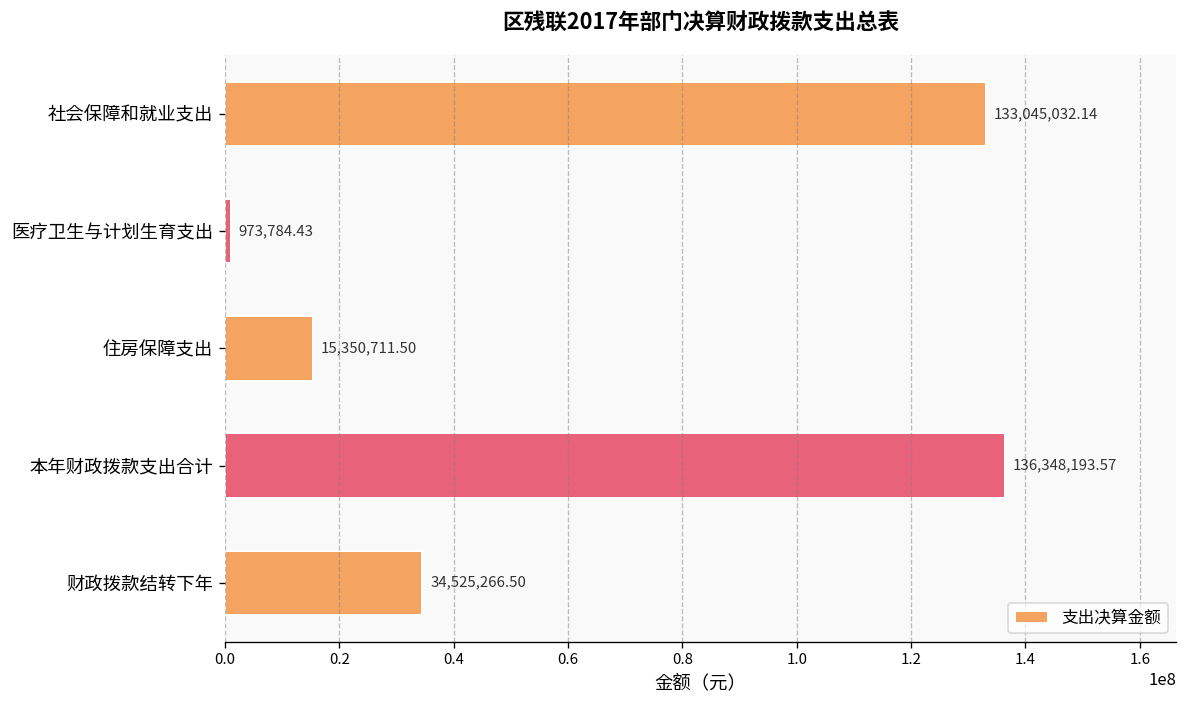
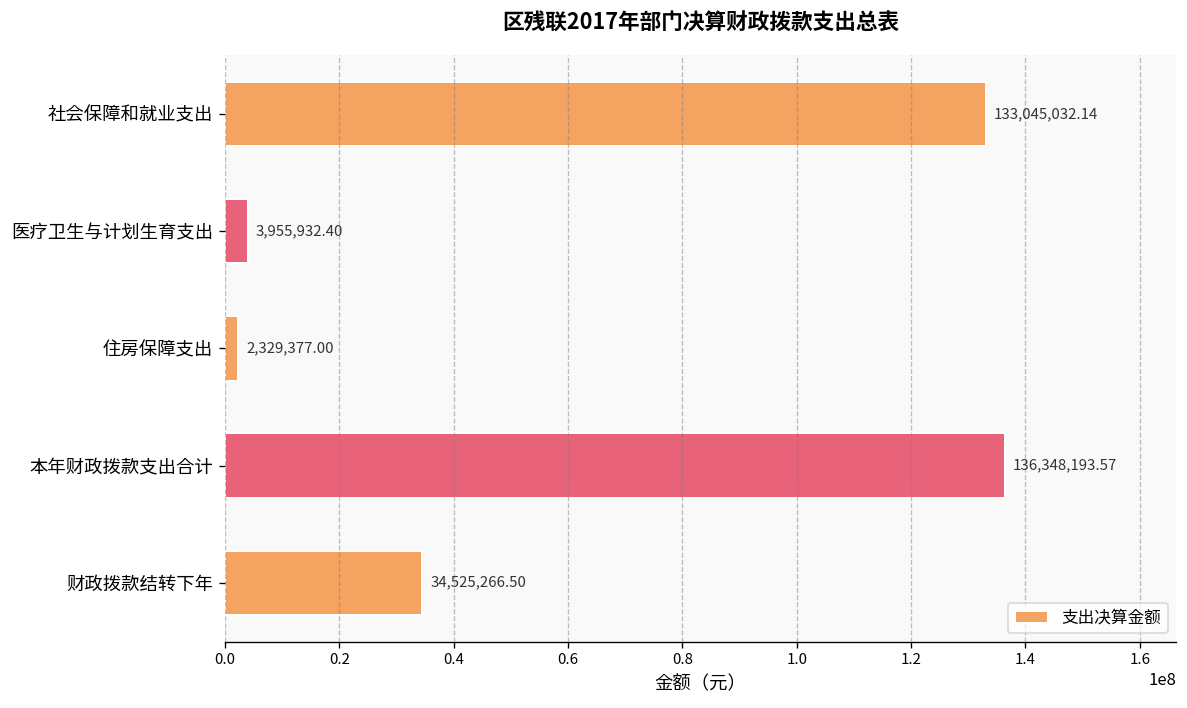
医疗卫生与计划生育支出: 973,784.43 -> 3,955,932.40
住房保障支出: 15,350,711.50 -> 2,329,377.00
